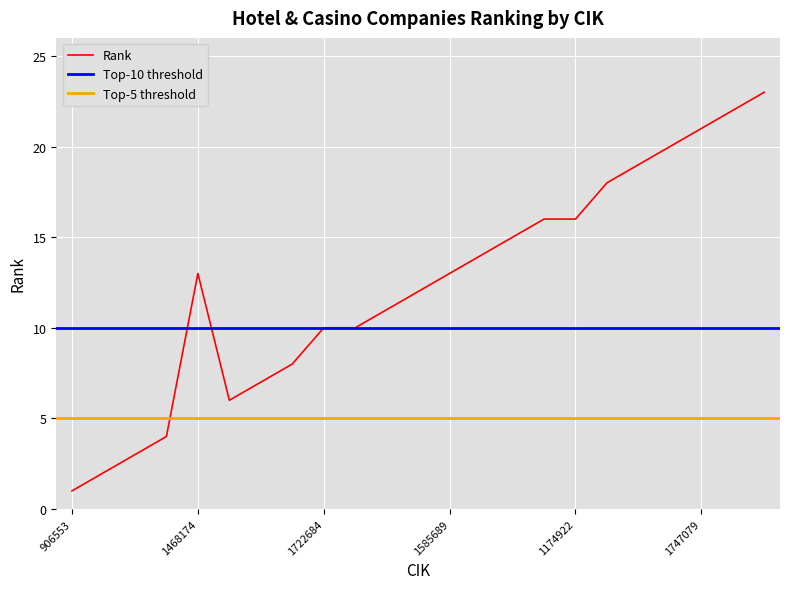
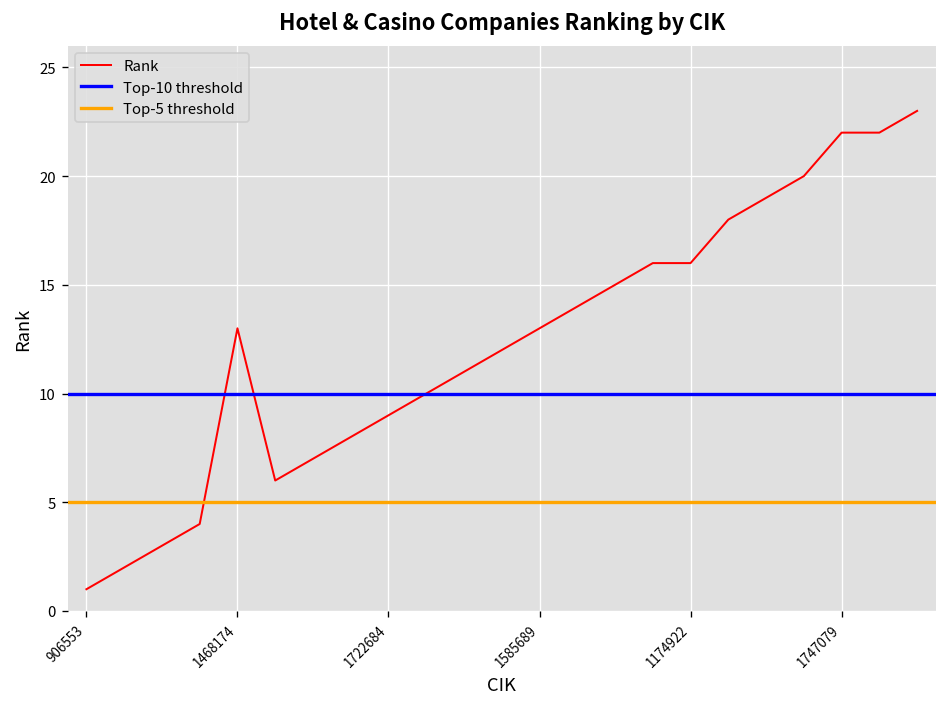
1722684: 10 -> 9
1747079: 21 -> 22
